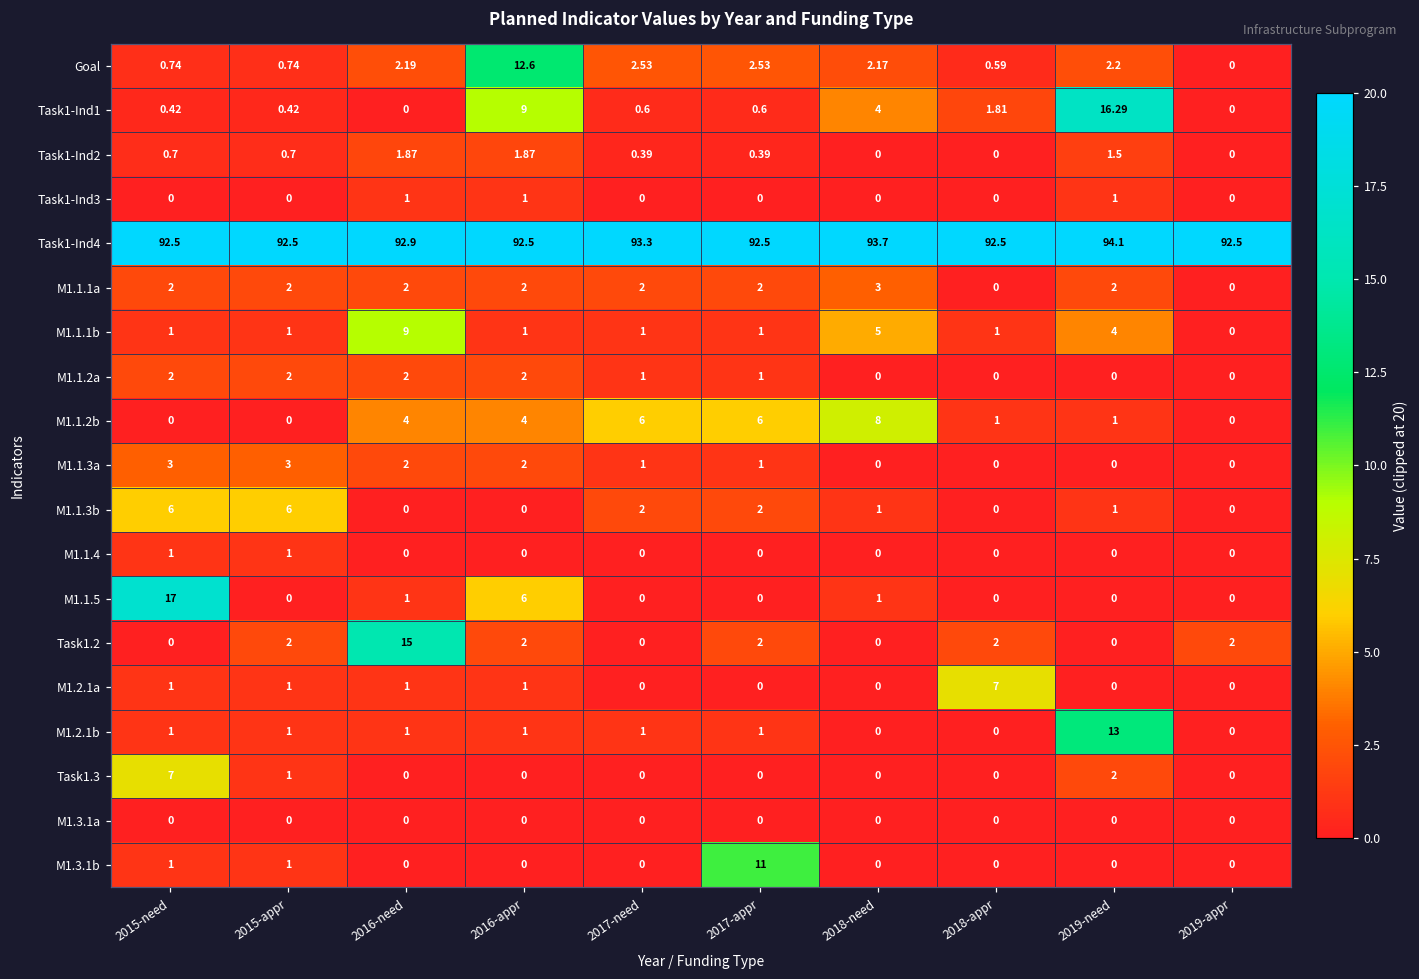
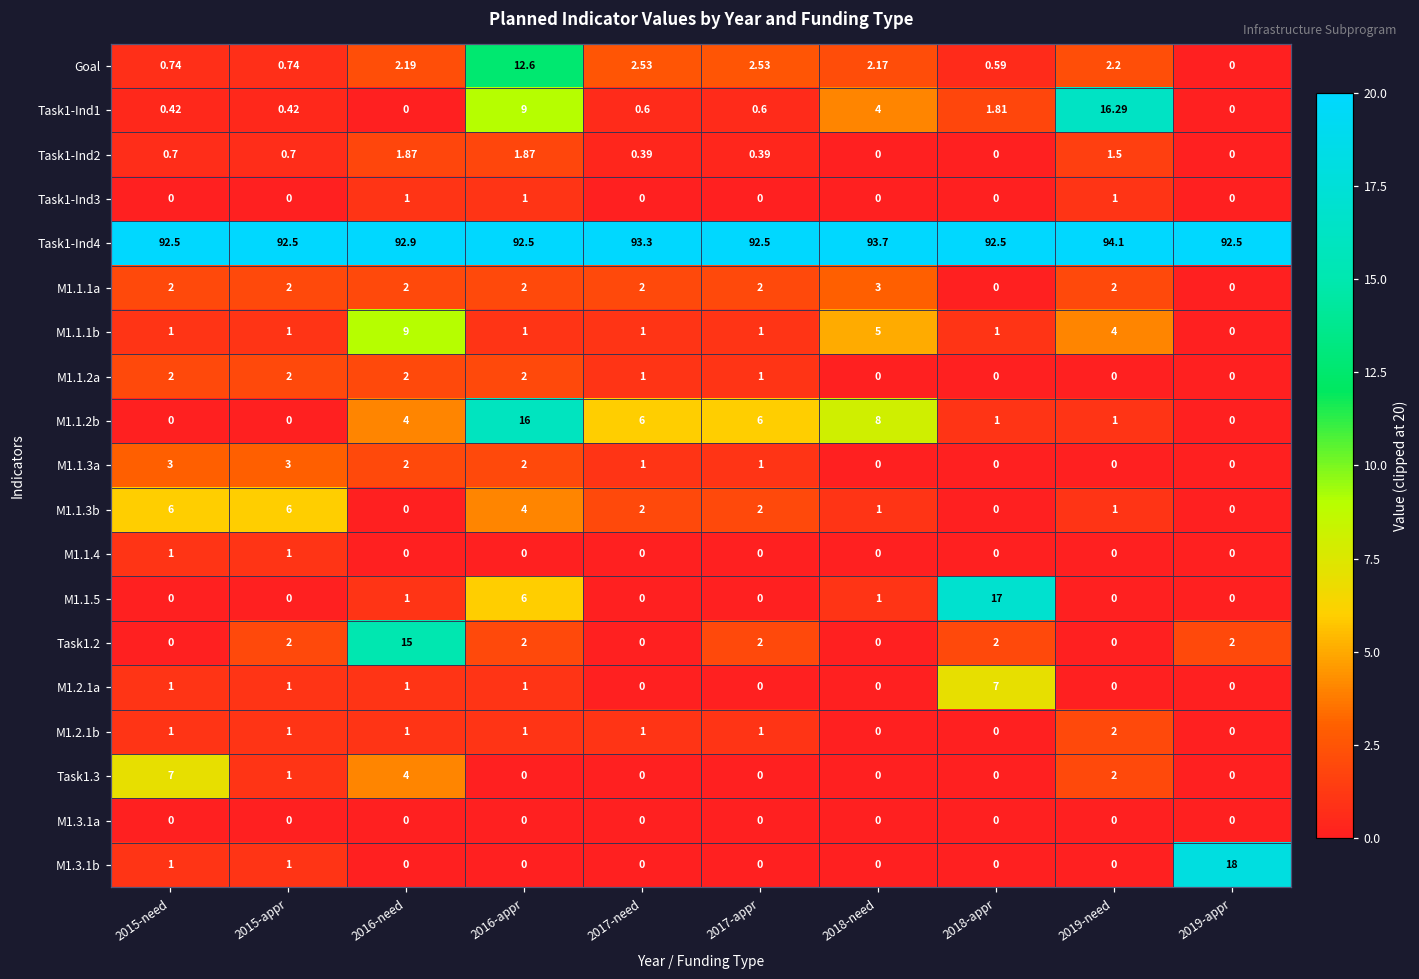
M1.1.2b, 2016-appr: 4 -> 16
M1.1.3b, 2016-appr: 0 -> 4
M1.1.5, 2015-need: 17 -> 0
M1.1.5, 2018-appr: 0 -> 17
M1.2.1b, 2019-need: 13 -> 2
Task1.3, 2016-need: 0 -> 4
M1.3.1b, 2017-appr: 11 -> 0
M1.3.1b, 2019-appr: 0 -> 18
